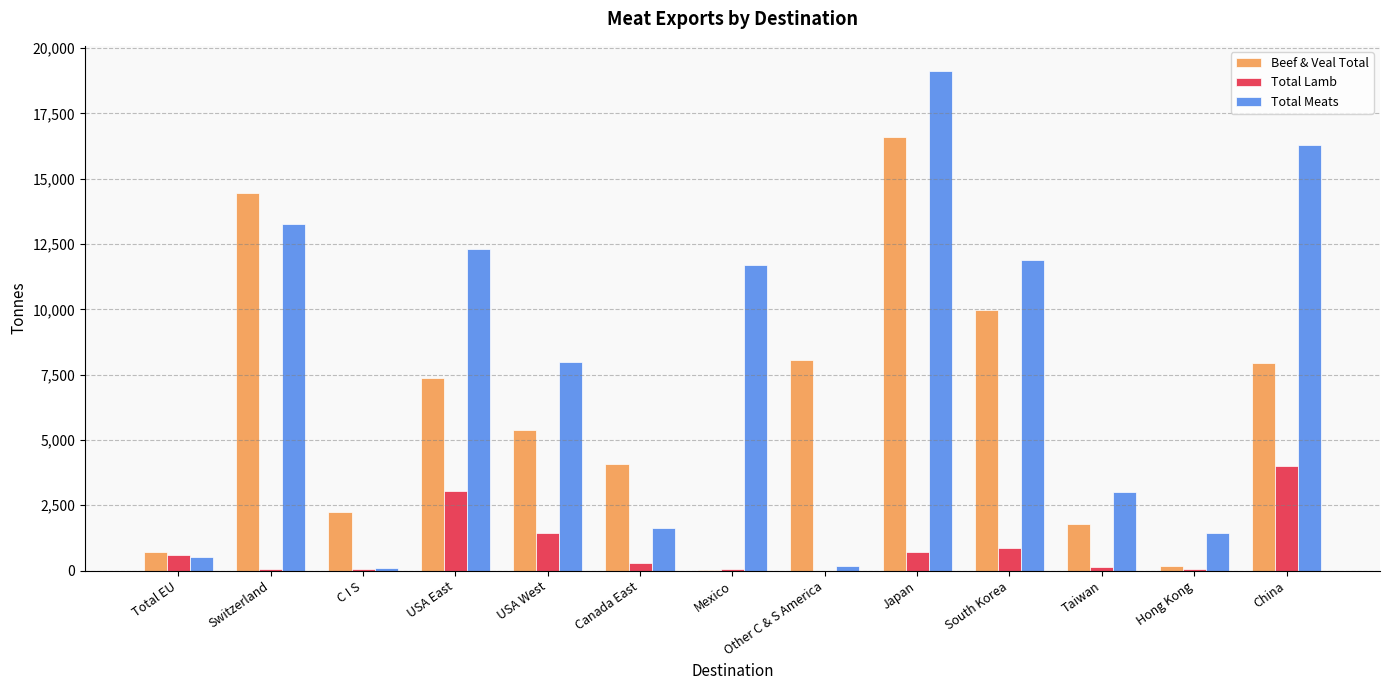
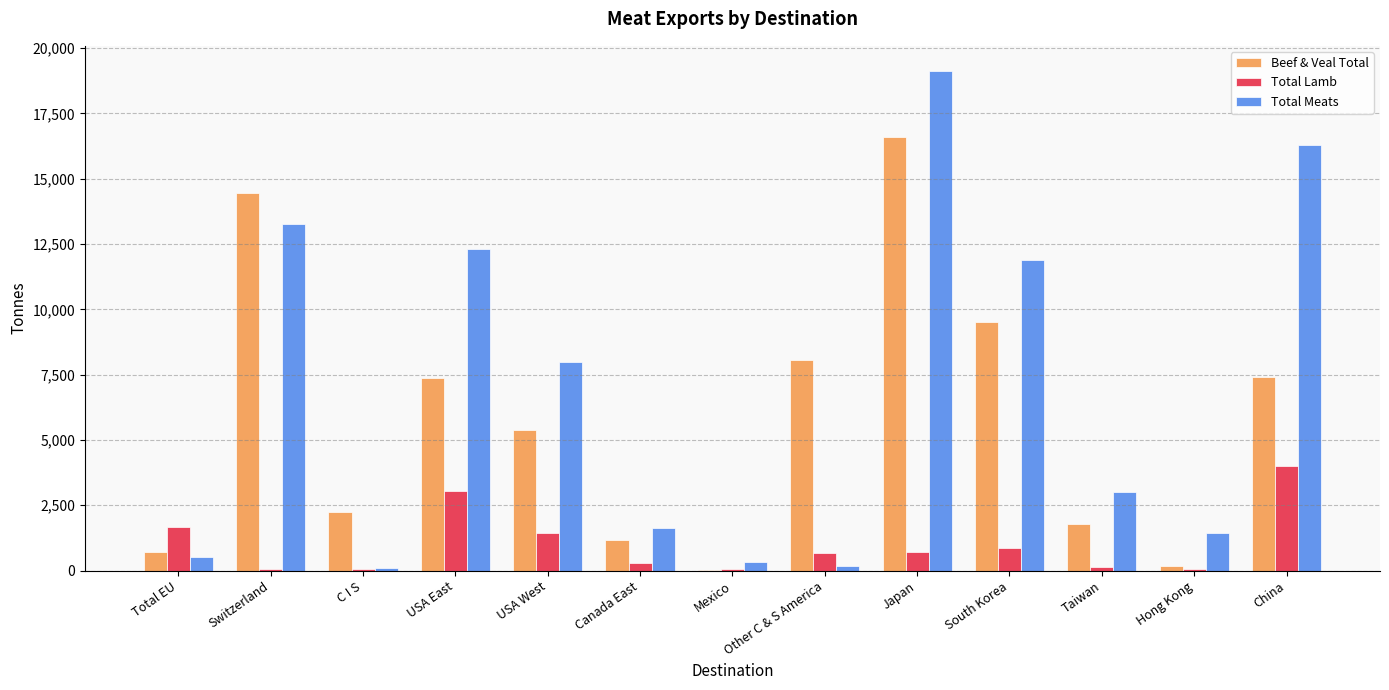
Total Lamb, Total EU: 600 -> 1,700
Beef & Veal Total, Canada East: 4,100 -> 1,200
Total Meats, Mexico: 11,700 -> 300
Total Lamb, Other C & S America: 0 -> 700
Beef & Veal Total, South Korea: 10,000 -> 9,500
Beef & Veal Total, China: 8,000 -> 7,400
